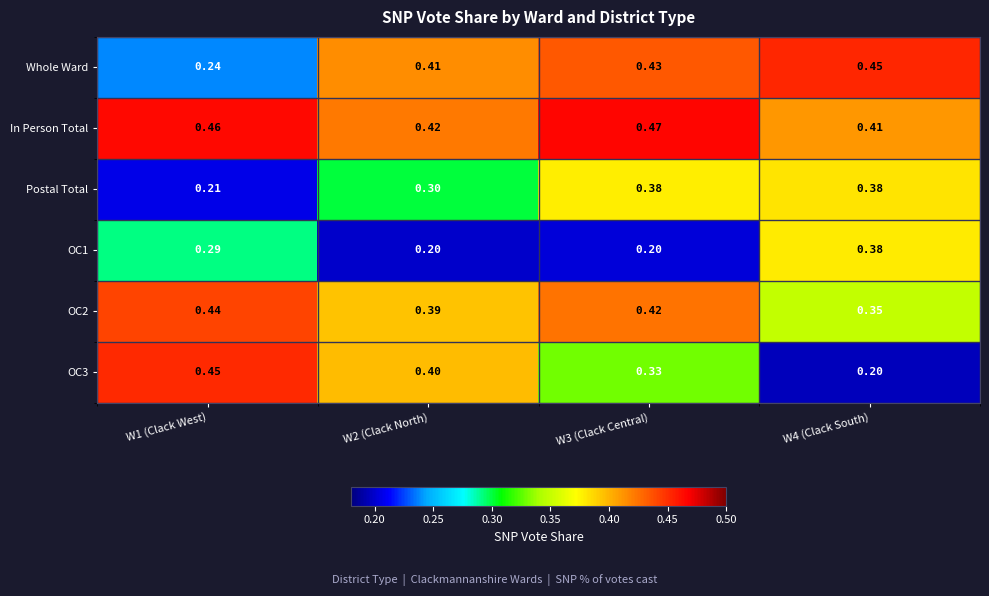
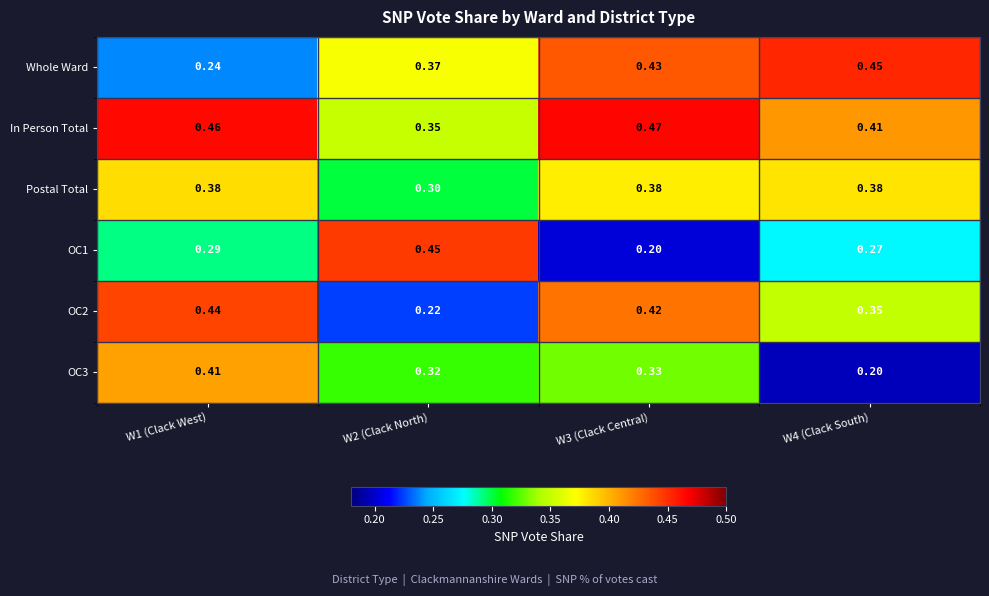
Whole Ward, W2 (Clack North): 0.41 -> 0.37
In Person Total, W2 (Clack North): 0.42 -> 0.35
Postal Total, W1 (Clack West): 0.21 -> 0.38
OC1, W2 (Clack North): 0.20 -> 0.45
OC1, W4 (Clack South): 0.38 -> 0.27
OC2, W2 (Clack North): 0.39 -> 0.22
OC3, W1 (Clack West): 0.45 -> 0.41
OC3, W2 (Clack North): 0.40 -> 0.32
